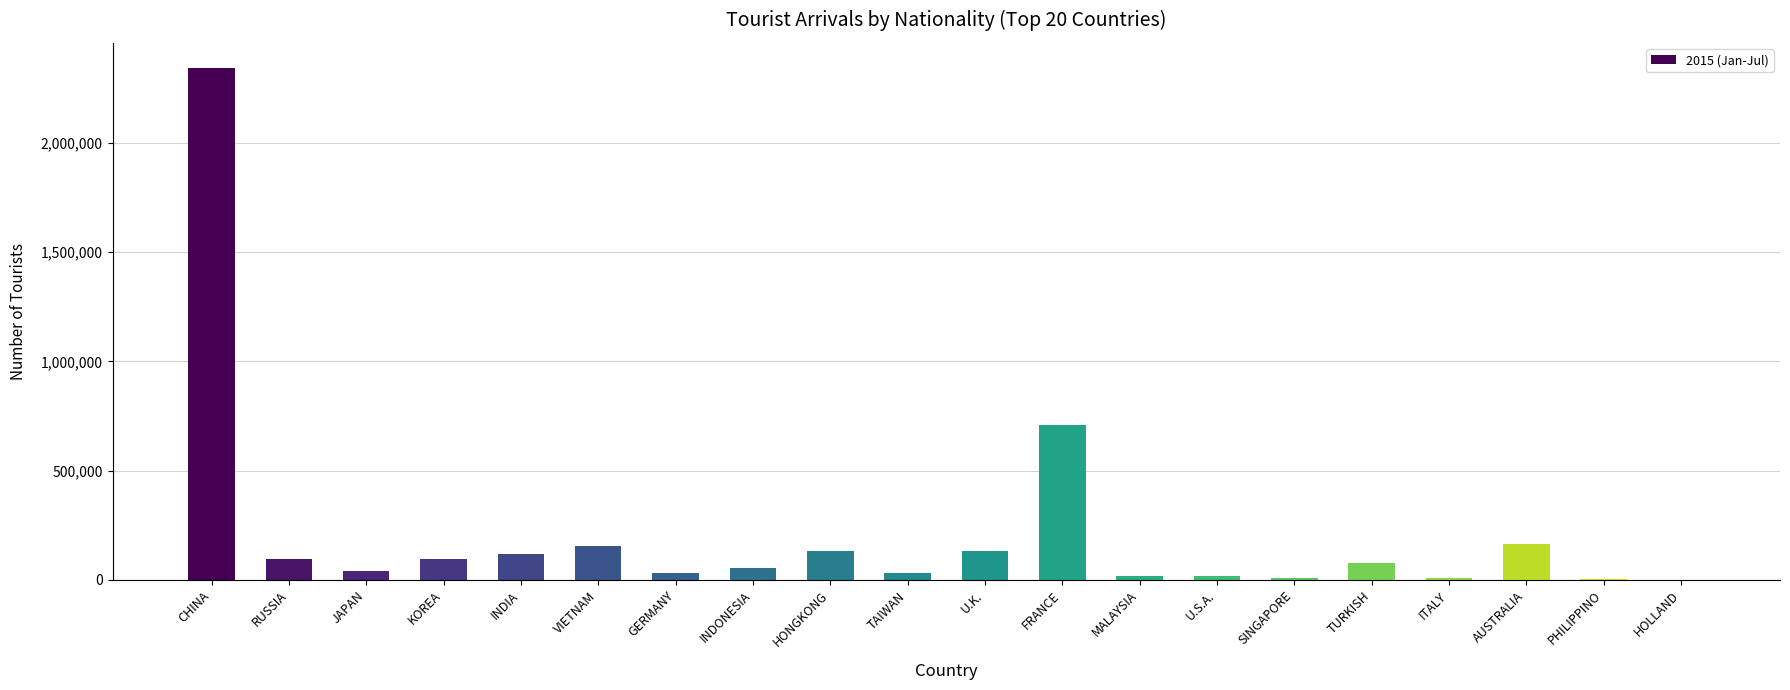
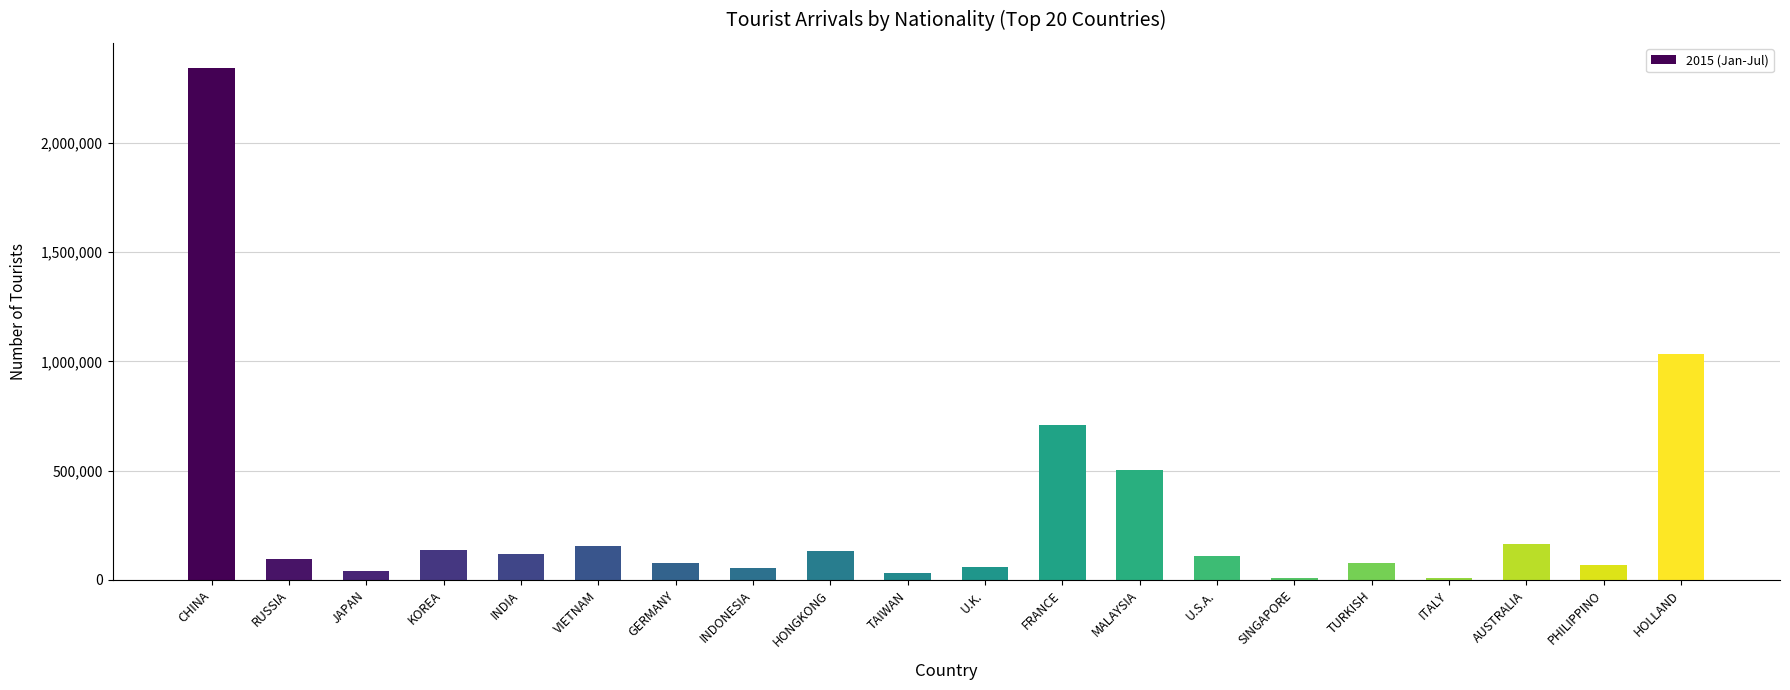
KOREA: 100,000 -> 140,000
GERMANY: 30,000 -> 80,000
U.K.: 130,000 -> 60,000
MALAYSIA: 20,000 -> 500,000
U.S.A.: 20,000 -> 110,000
PHILIPPINO: 10,000 -> 70,000
HOLLAND: 0 -> 1,030,000
